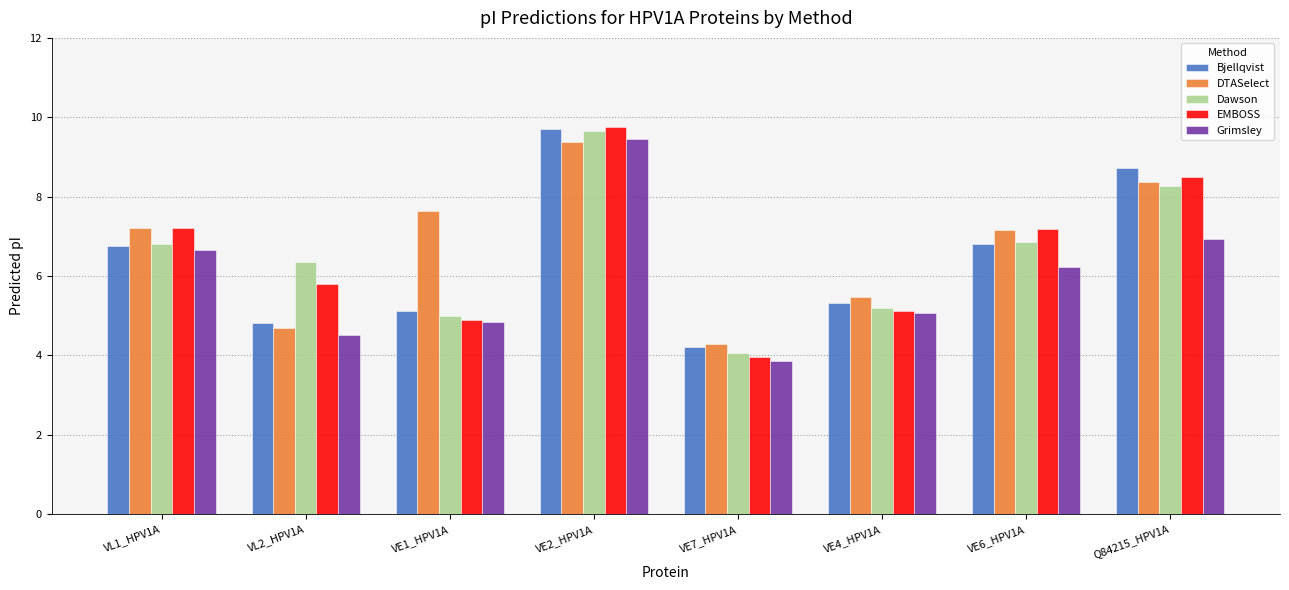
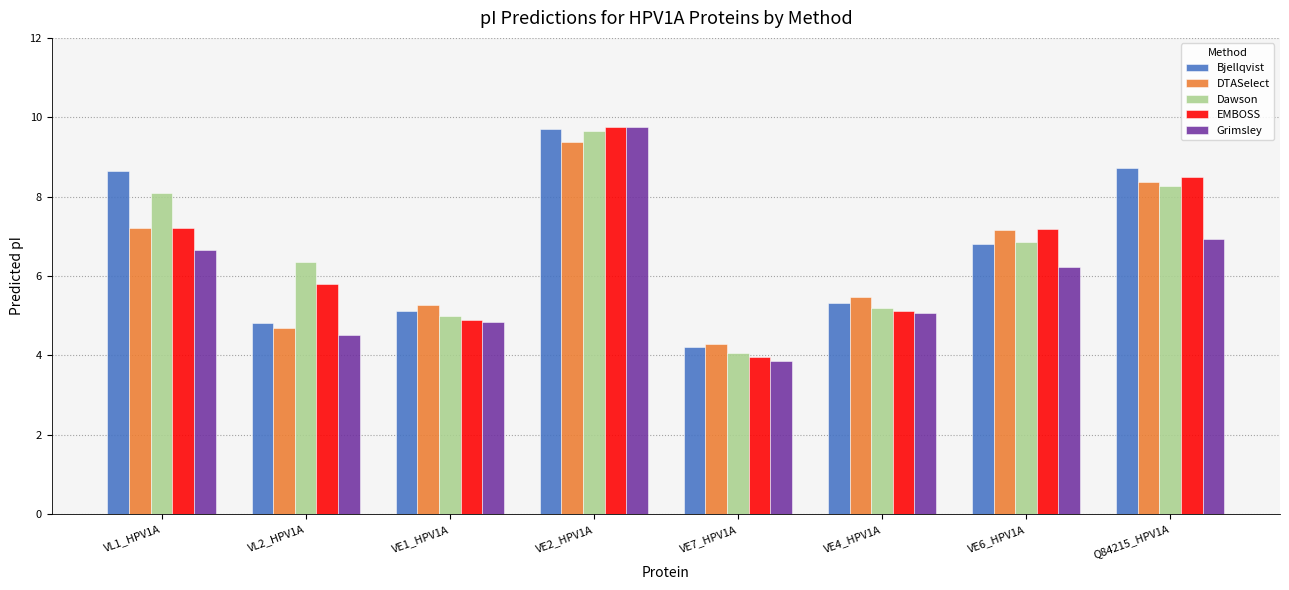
Bjellqvist, VL1_HPV1A: 6.8 -> 8.6
Dawson, VL1_HPV1A: 6.8 -> 8.1
DTASelect, VE1_HPV1A: 7.6 -> 5.3
Grimsley, VE2_HPV1A: 9.4 -> 9.8
